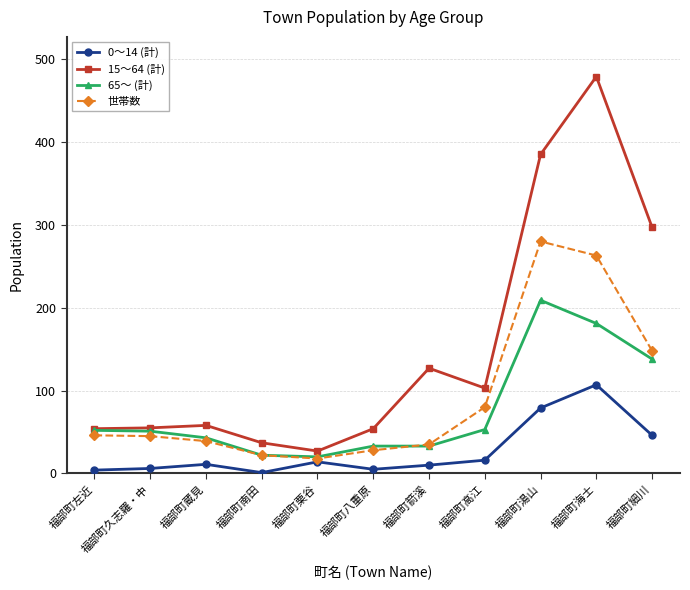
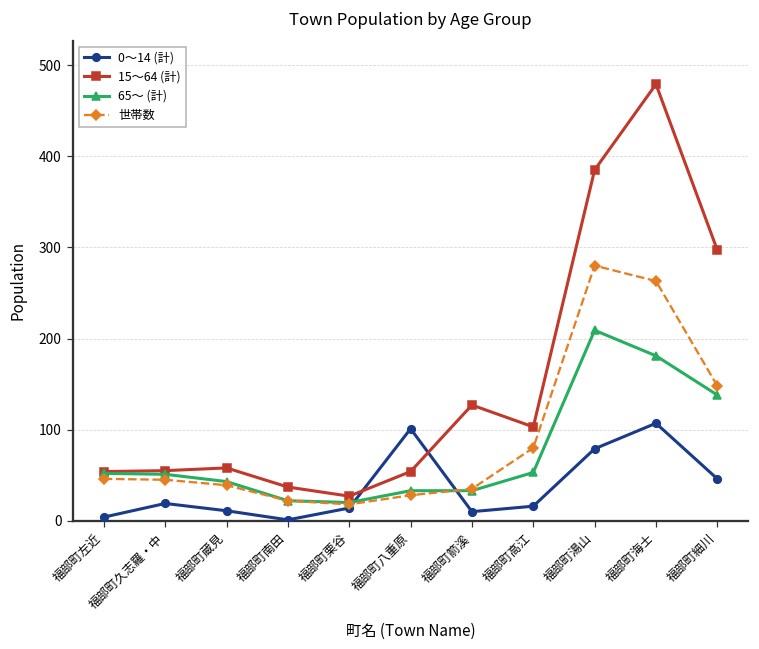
0～14 (計), 福部町久志羅・中: 10 -> 20
0～14 (計), 福部町八重原: 10 -> 100
